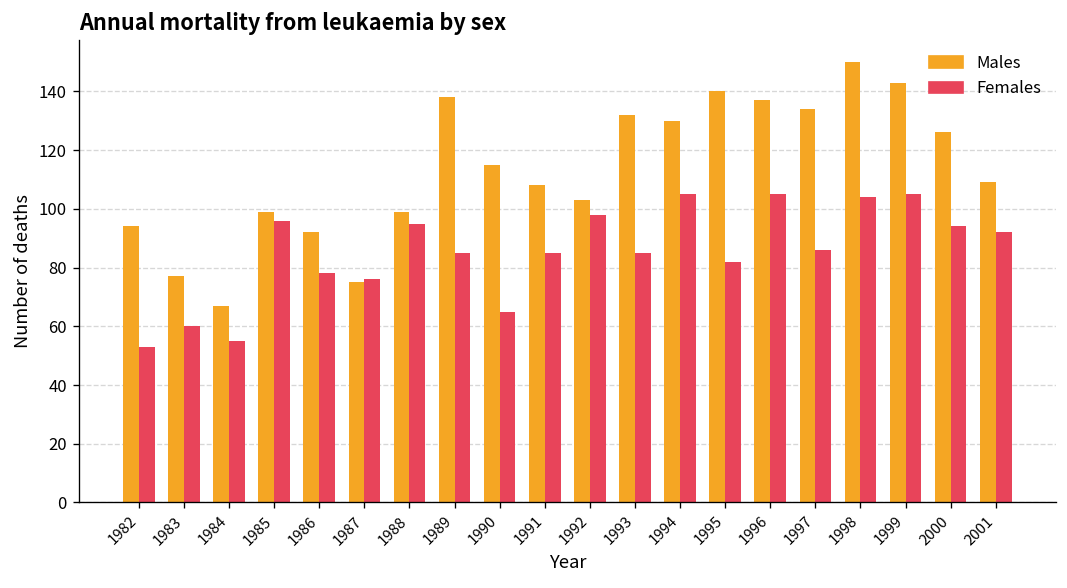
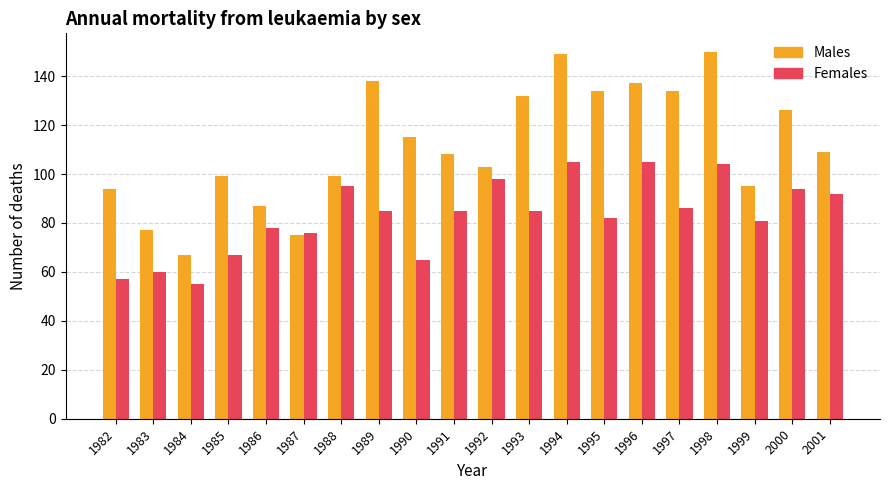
Females, 1982: 53 -> 57
Females, 1985: 96 -> 67
Males, 1986: 92 -> 87
Males, 1994: 130 -> 149
Males, 1995: 140 -> 134
Males, 1999: 143 -> 95
Females, 1999: 105 -> 81
